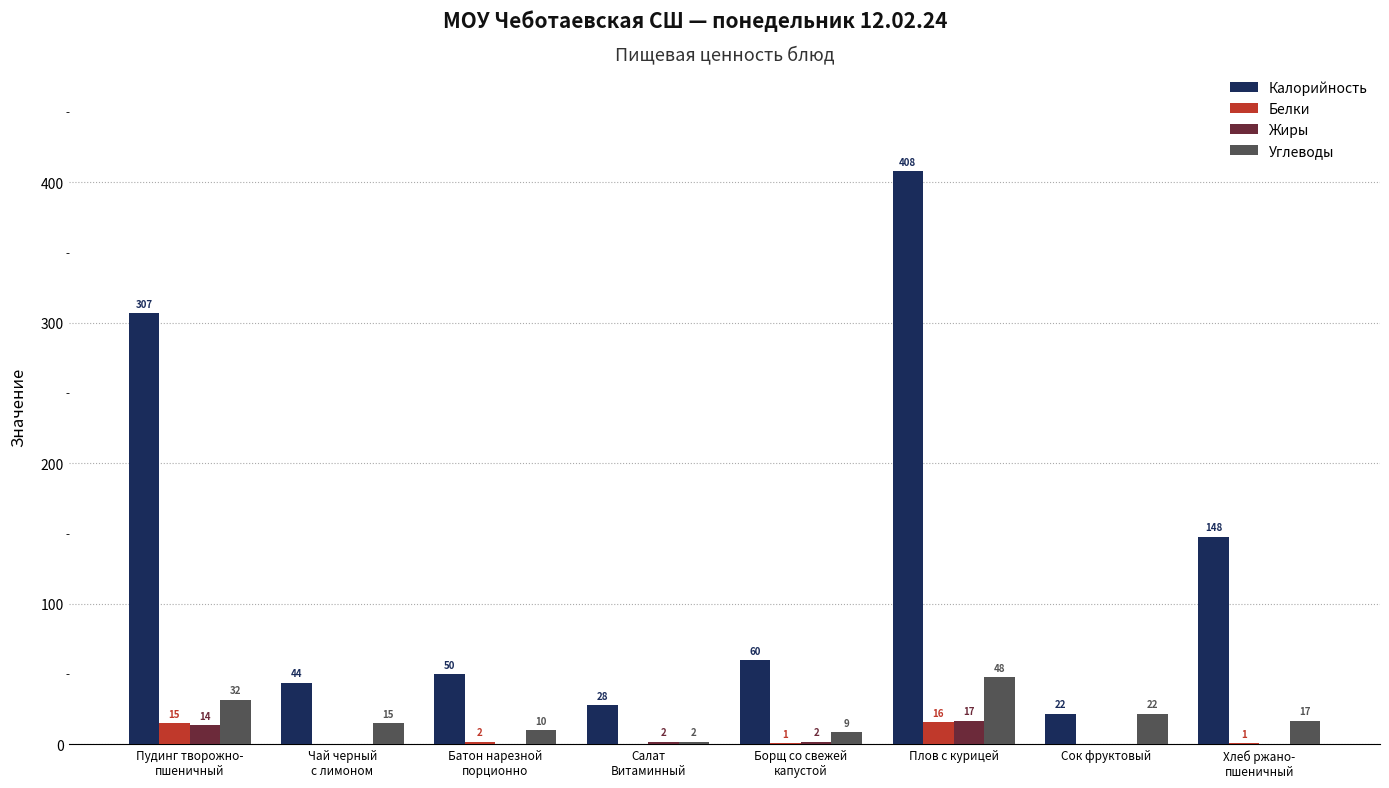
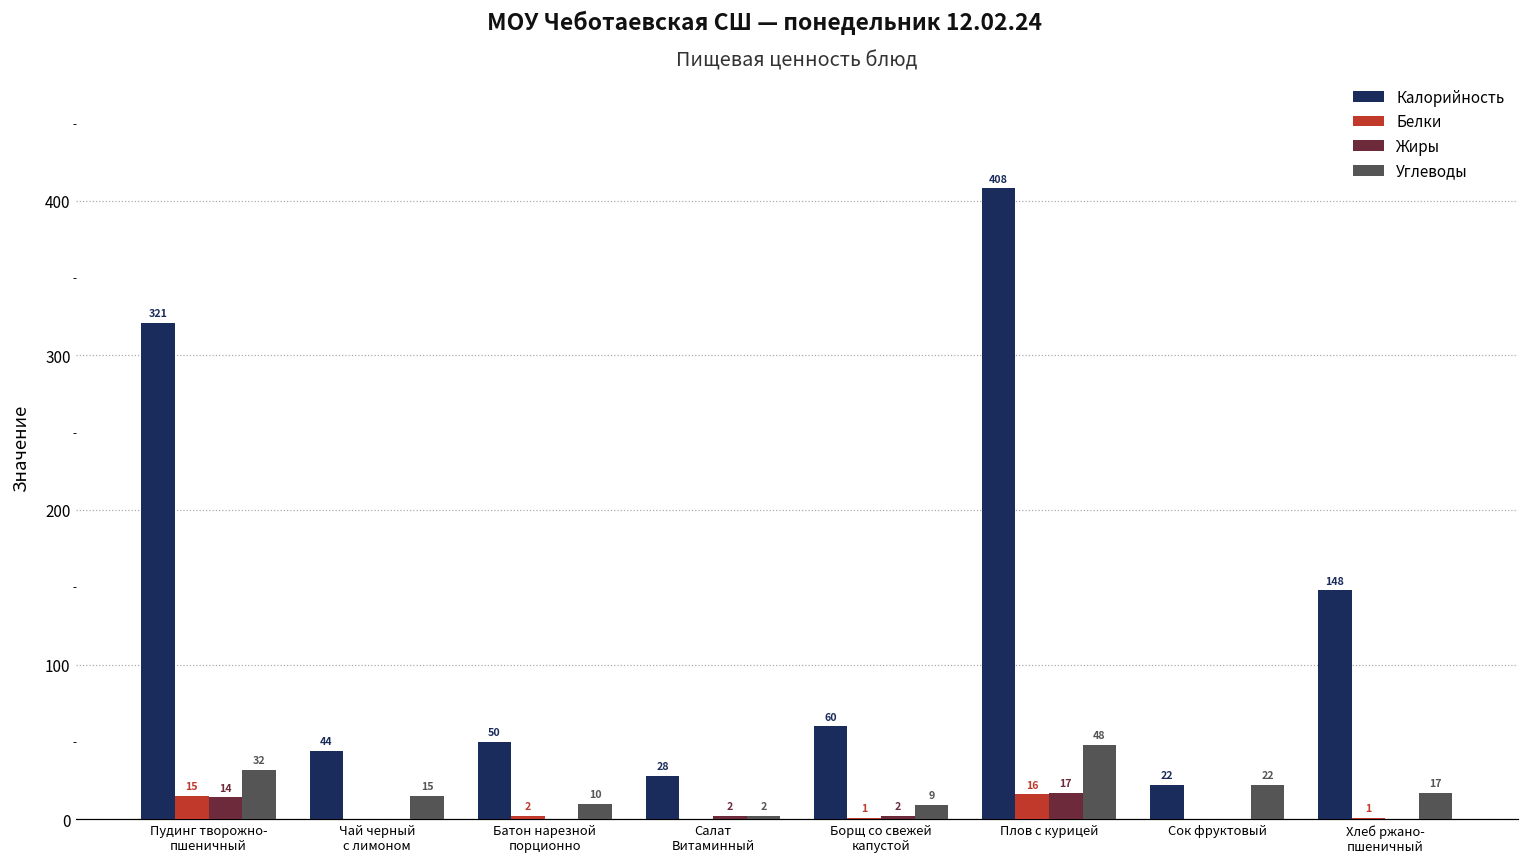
Калорийность, Пудинг творожно- пшеничный: 307 -> 321
